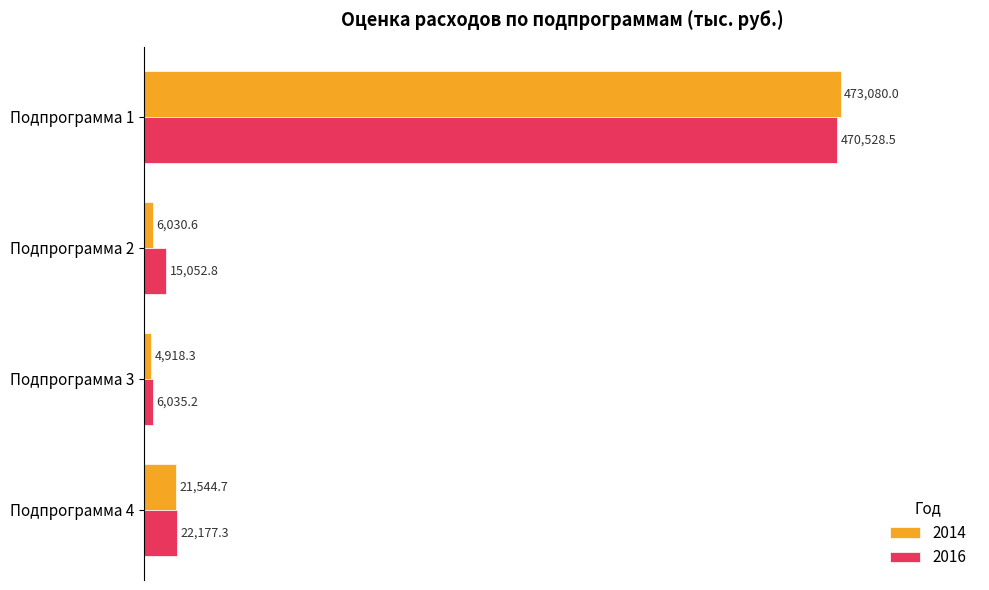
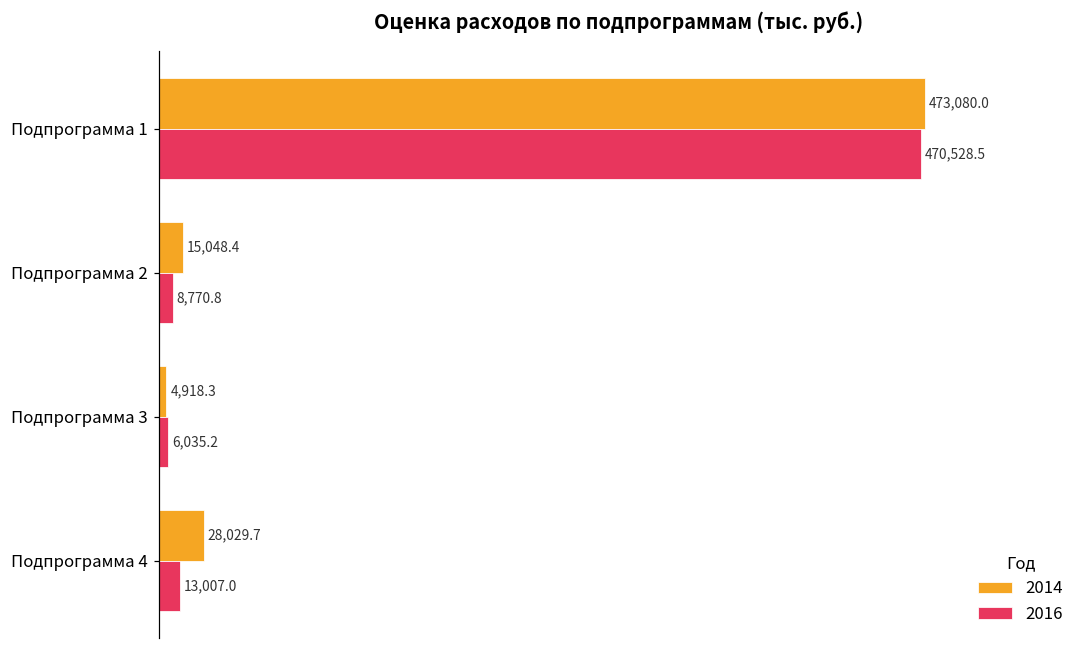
2014, Подпрограмма 2: 6,030.6 -> 15,048.4
2016, Подпрограмма 2: 15,052.8 -> 8,770.8
2014, Подпрограмма 4: 21,544.7 -> 28,029.7
2016, Подпрограмма 4: 22,177.3 -> 13,007.0
